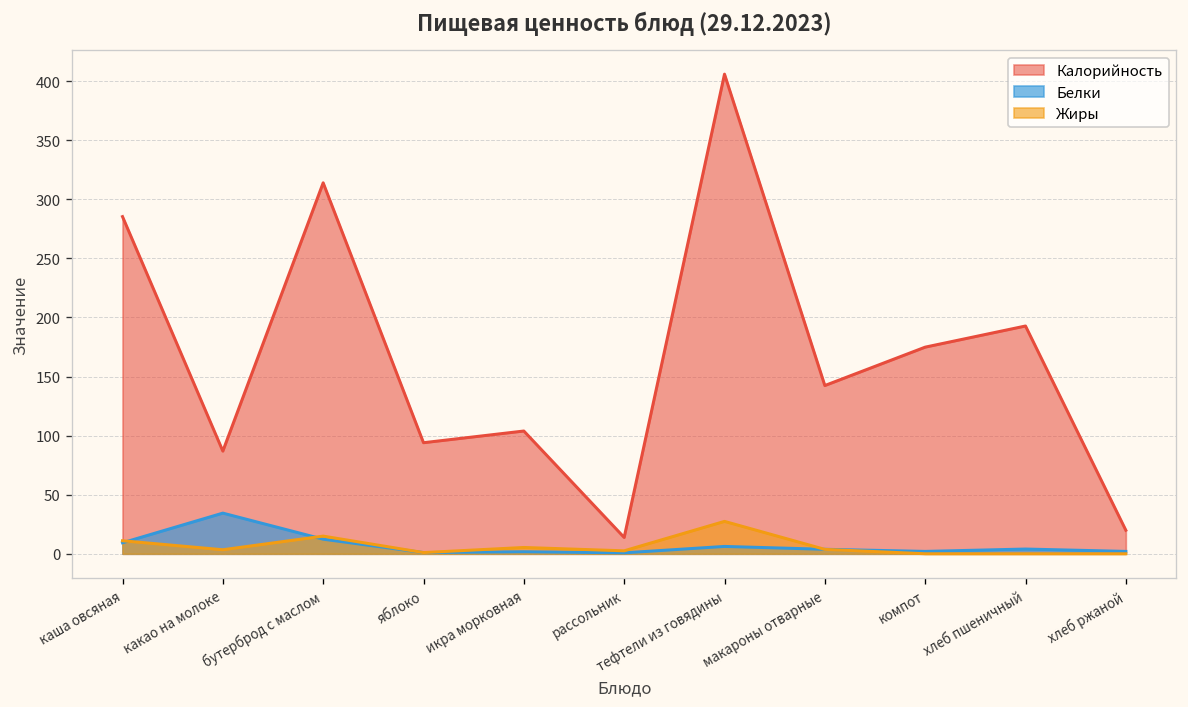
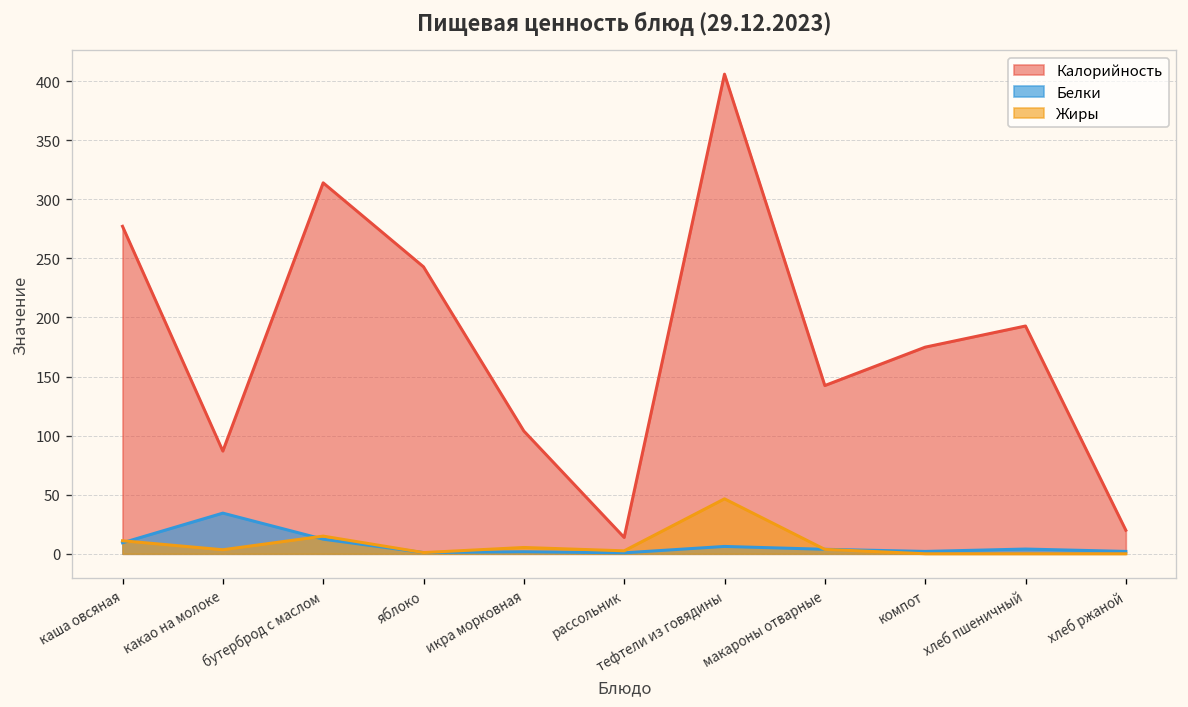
Калорийность, каша овсяная: 290 -> 280
Калорийность, яблоко: 90 -> 240
Жиры, тефтели из говядины: 30 -> 50
